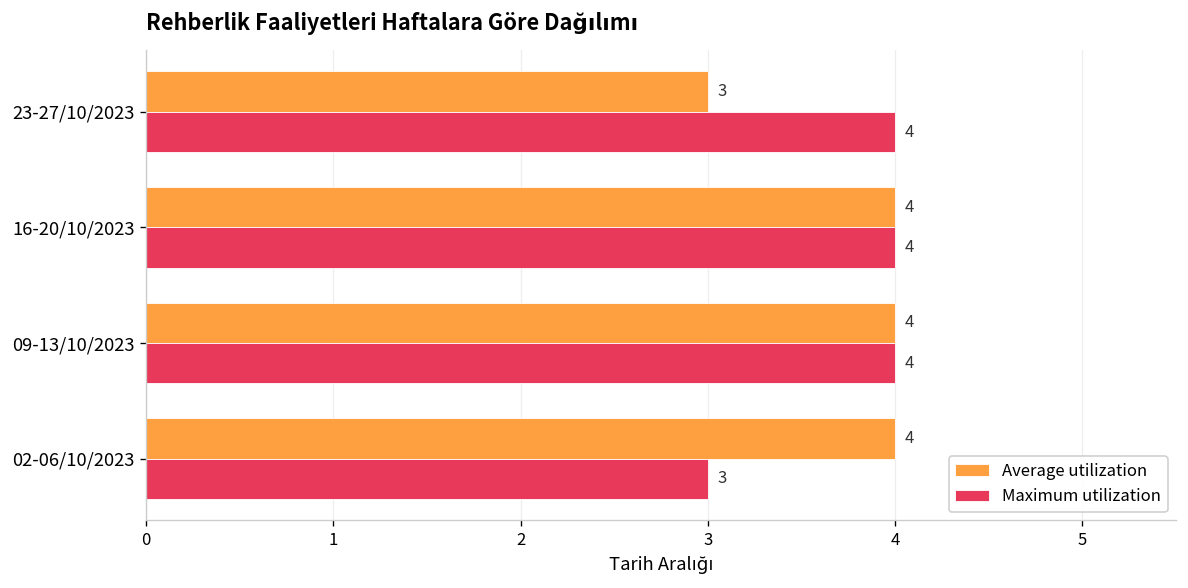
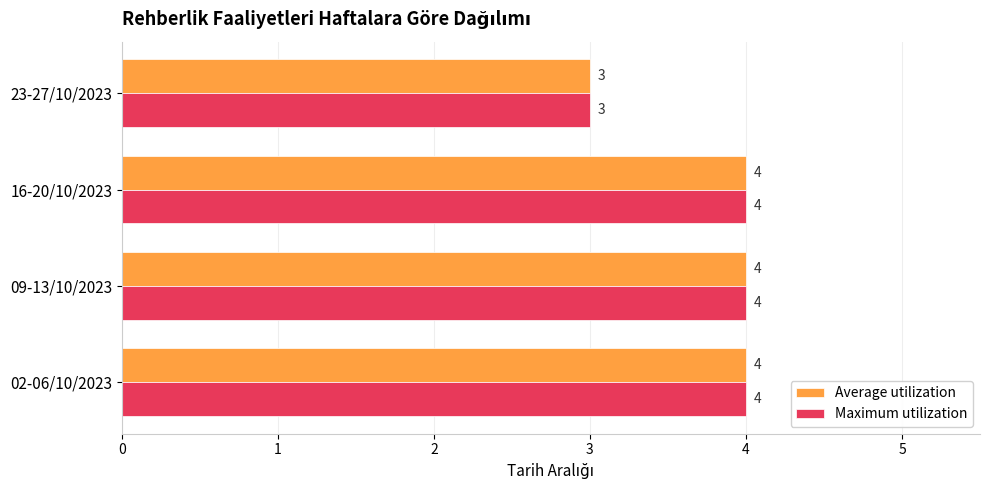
Maximum utilization, 23-27/10/2023: 4 -> 3
Maximum utilization, 02-06/10/2023: 3 -> 4
